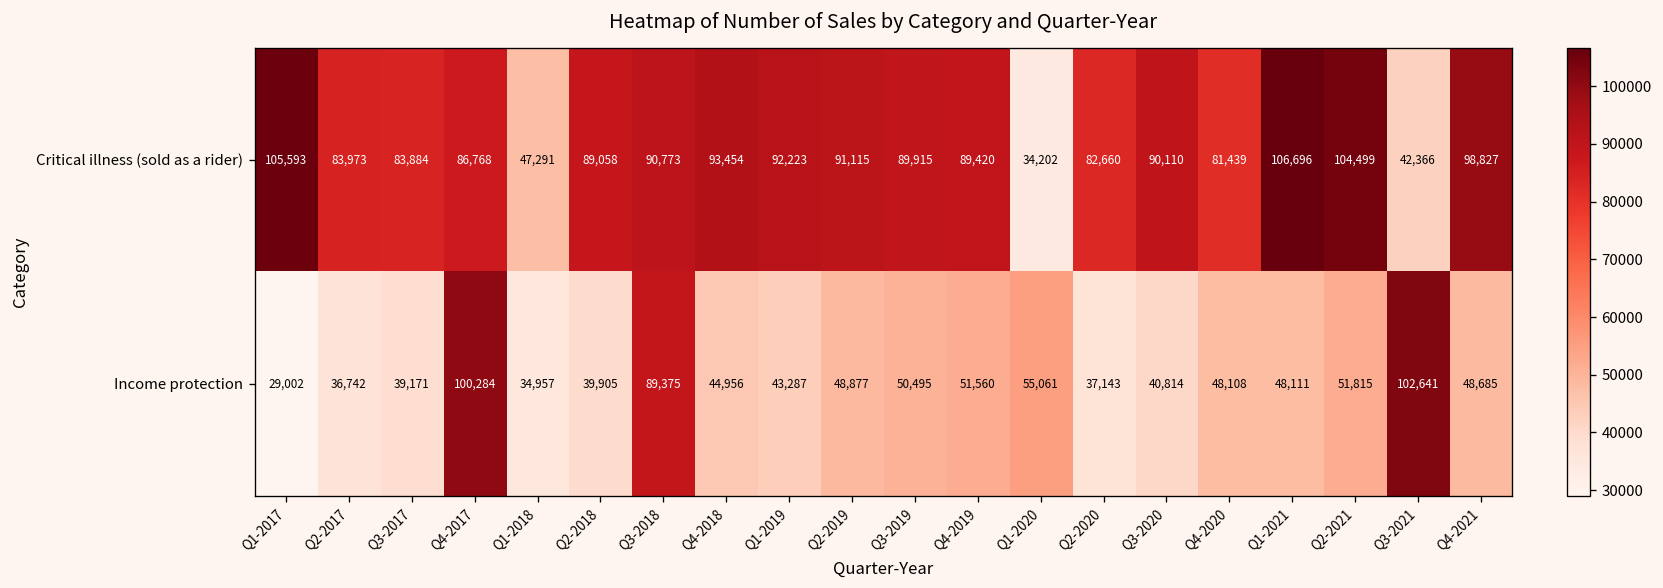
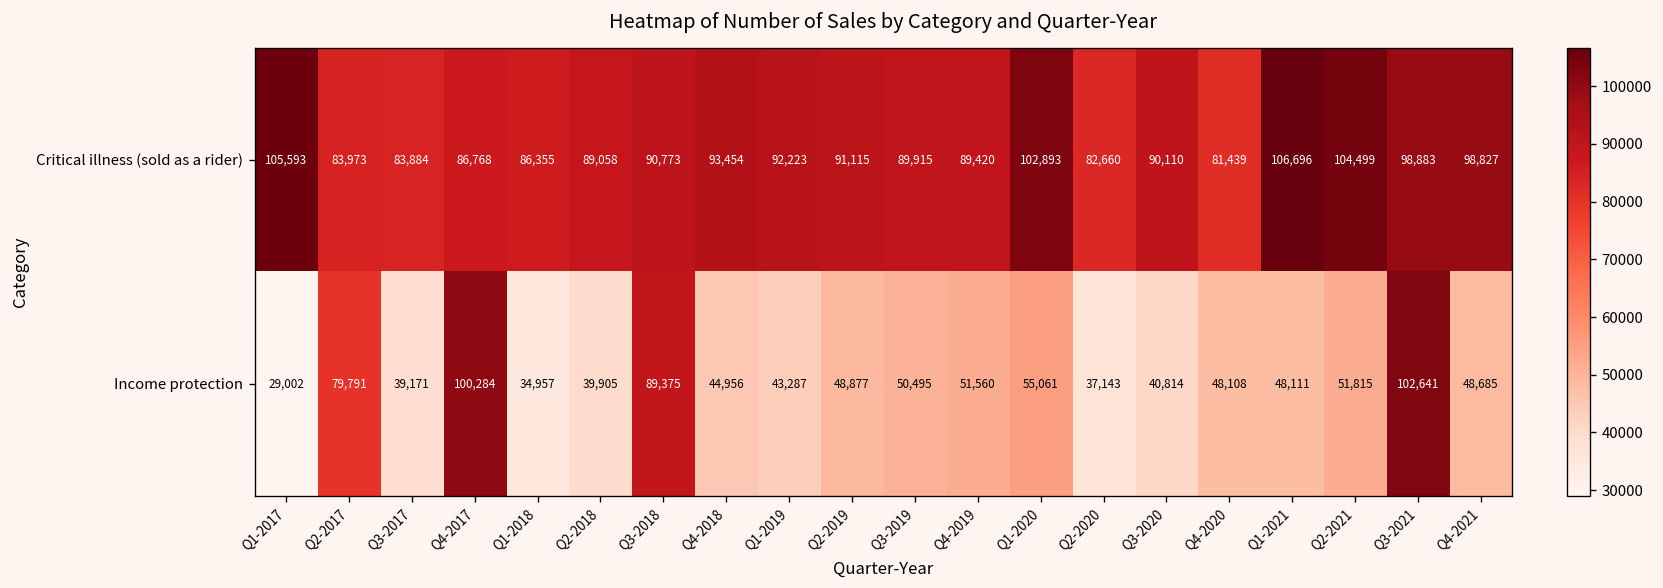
Critical illness (sold as a rider), Q1-2018: 47,291 -> 86,355
Critical illness (sold as a rider), Q1-2020: 34,202 -> 102,893
Critical illness (sold as a rider), Q3-2021: 42,366 -> 98,883
Income protection, Q2-2017: 36,742 -> 79,791
